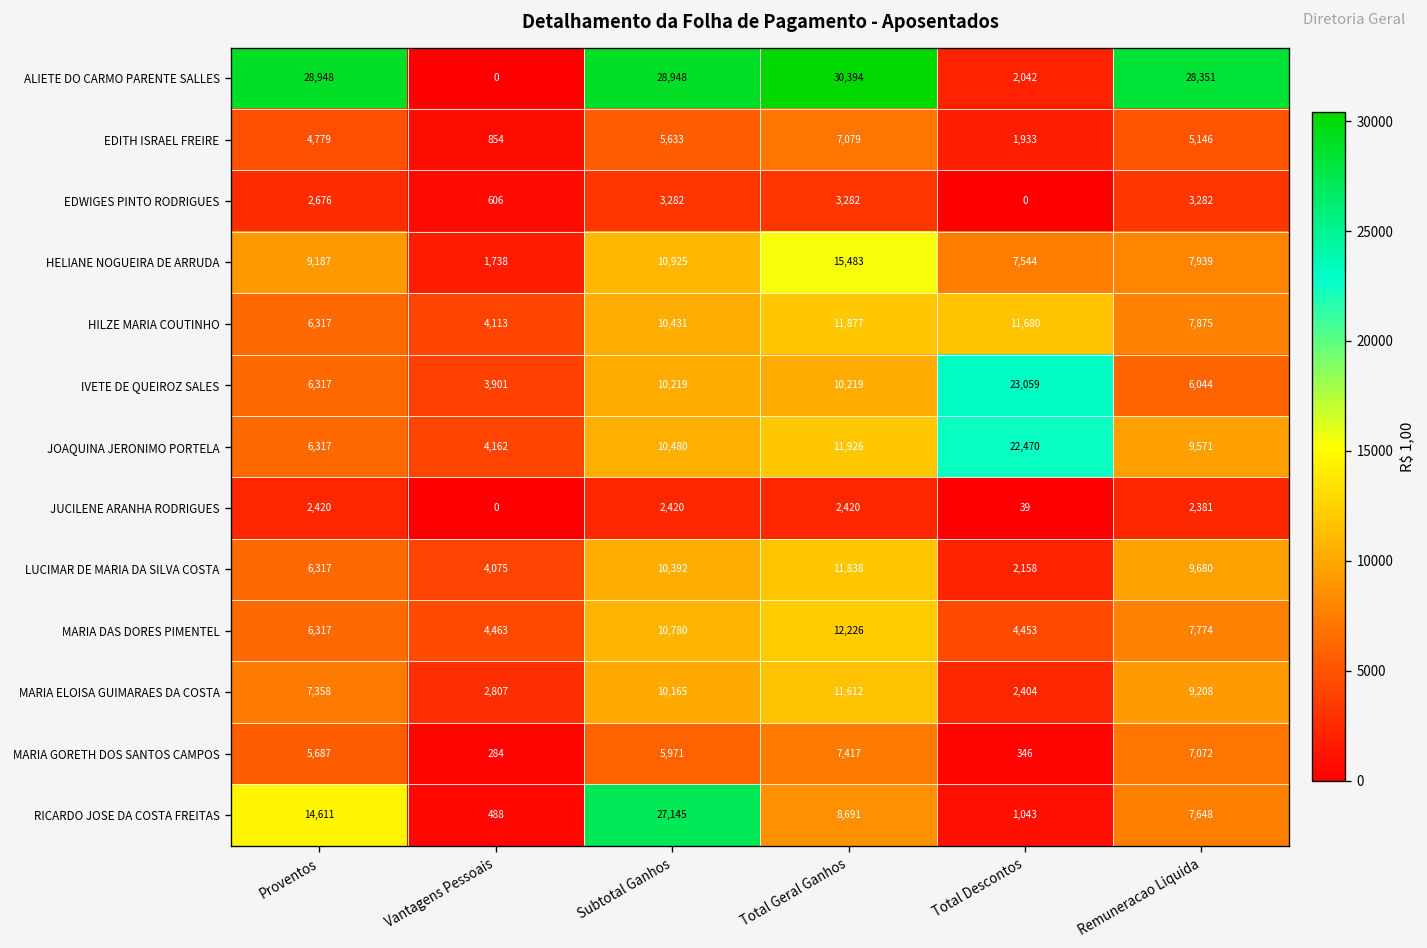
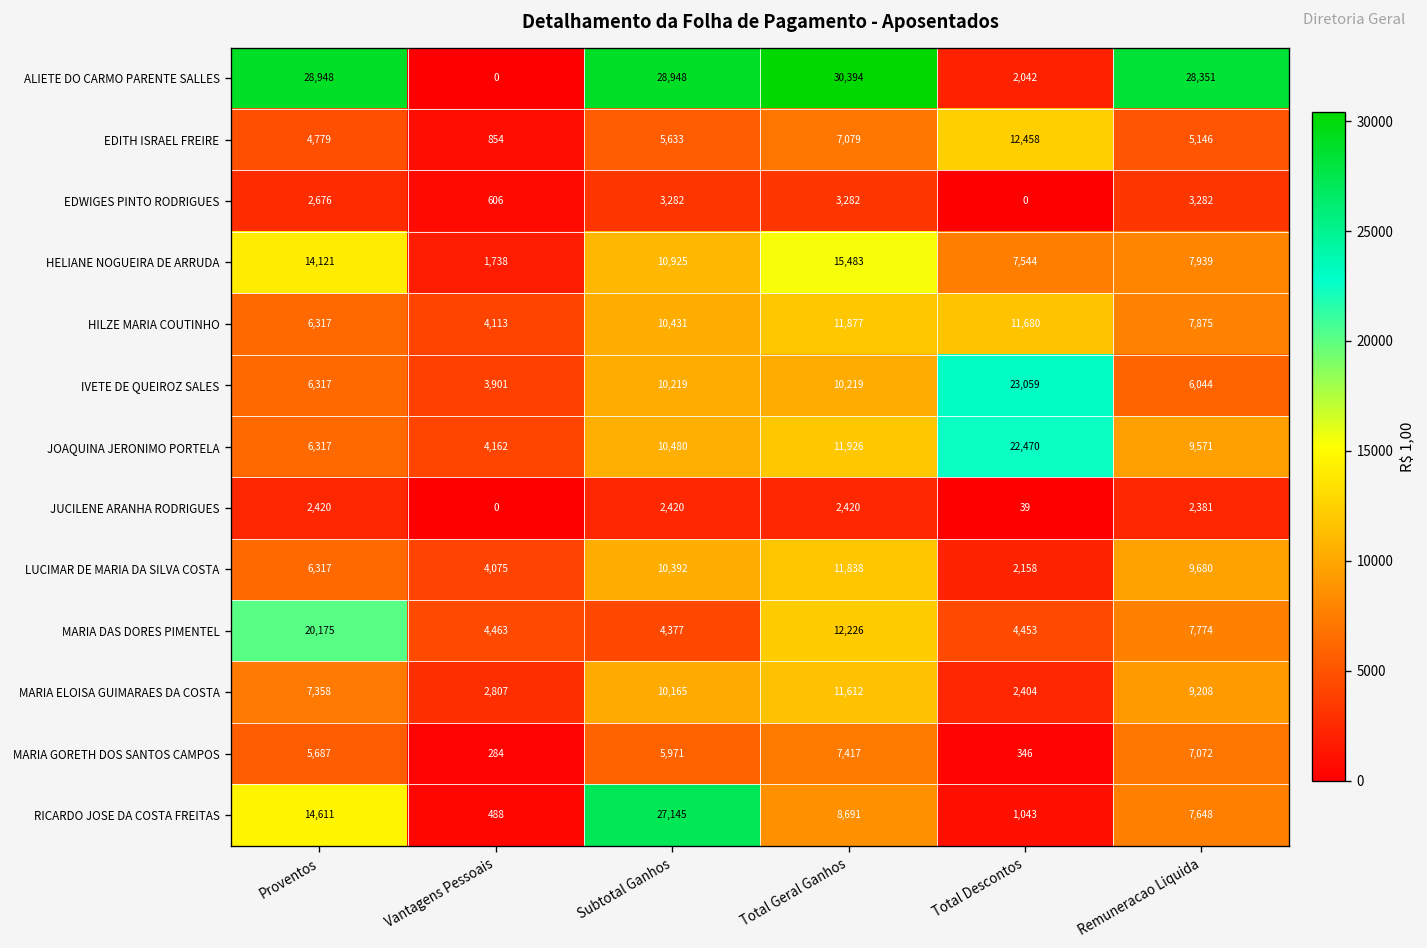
EDITH ISRAEL FREIRE, Total Descontos: 1,933 -> 12,458
HELIANE NOGUEIRA DE ARRUDA, Proventos: 9,187 -> 14,121
MARIA DAS DORES PIMENTEL, Proventos: 6,317 -> 20,175
MARIA DAS DORES PIMENTEL, Subtotal Ganhos: 10,780 -> 4,377
